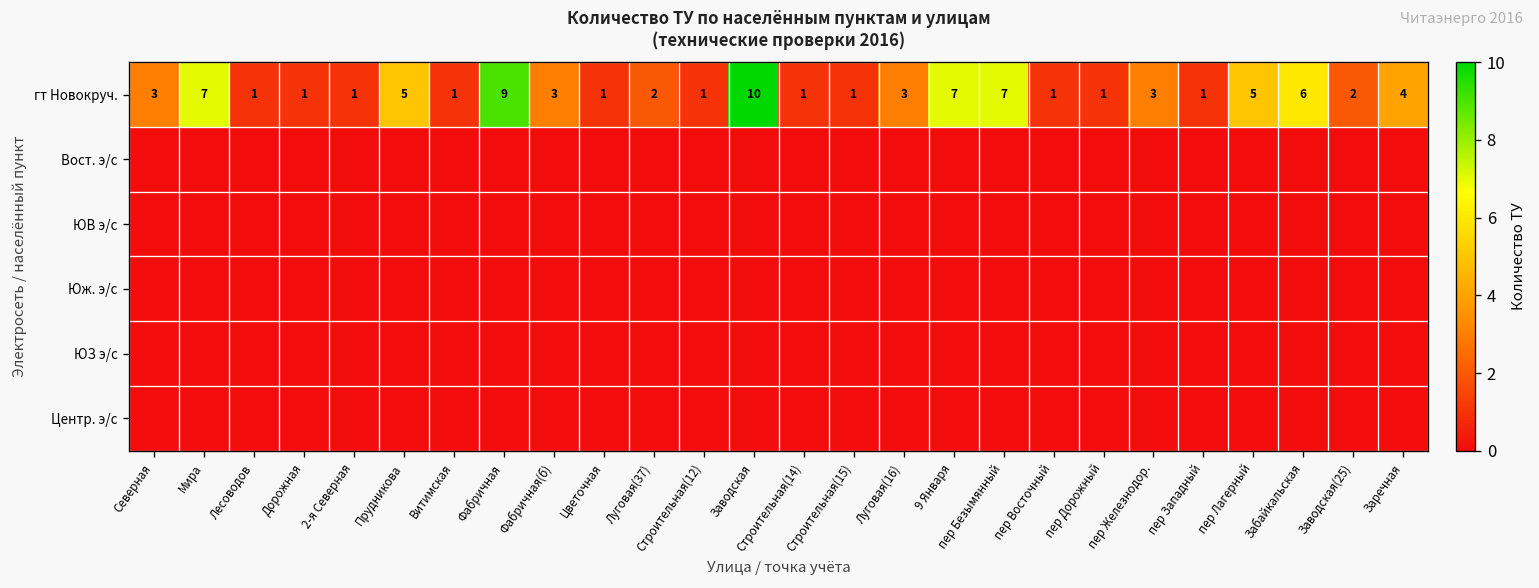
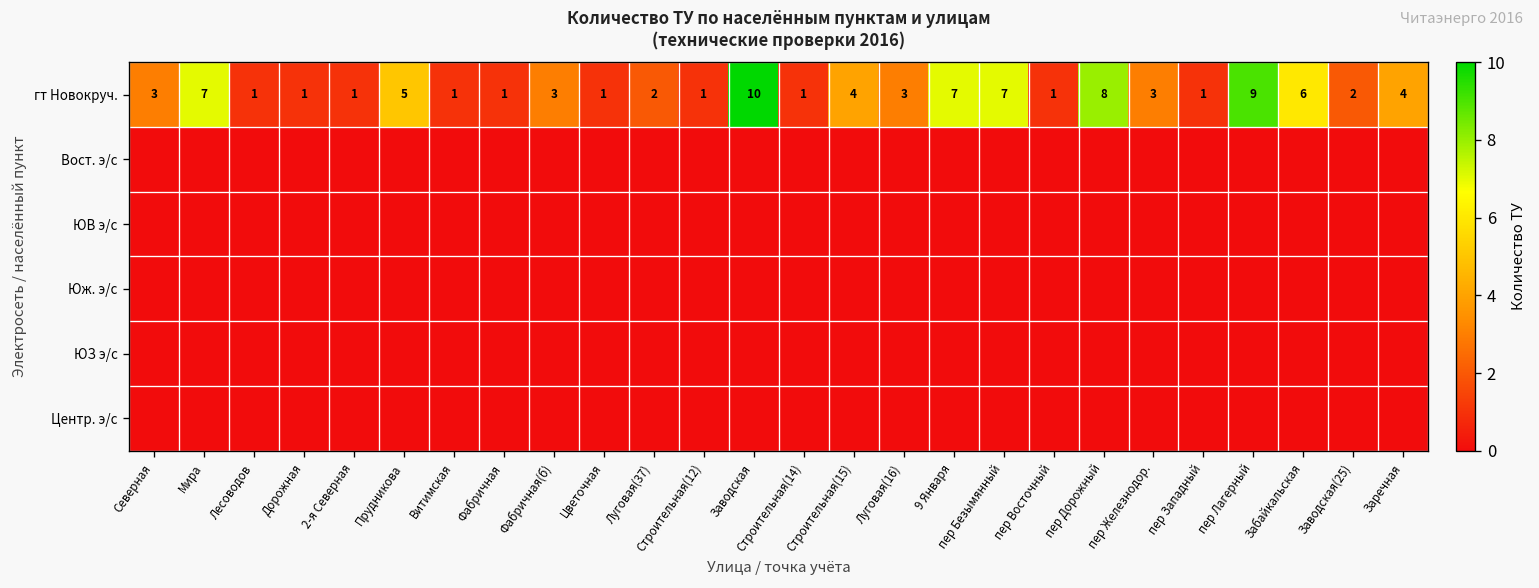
гт Новокруч., Фабричная: 9 -> 1
гт Новокруч., Строительная(15): 1 -> 4
гт Новокруч., пер Дорожный: 1 -> 8
гт Новокруч., пер Лагерный: 5 -> 9
